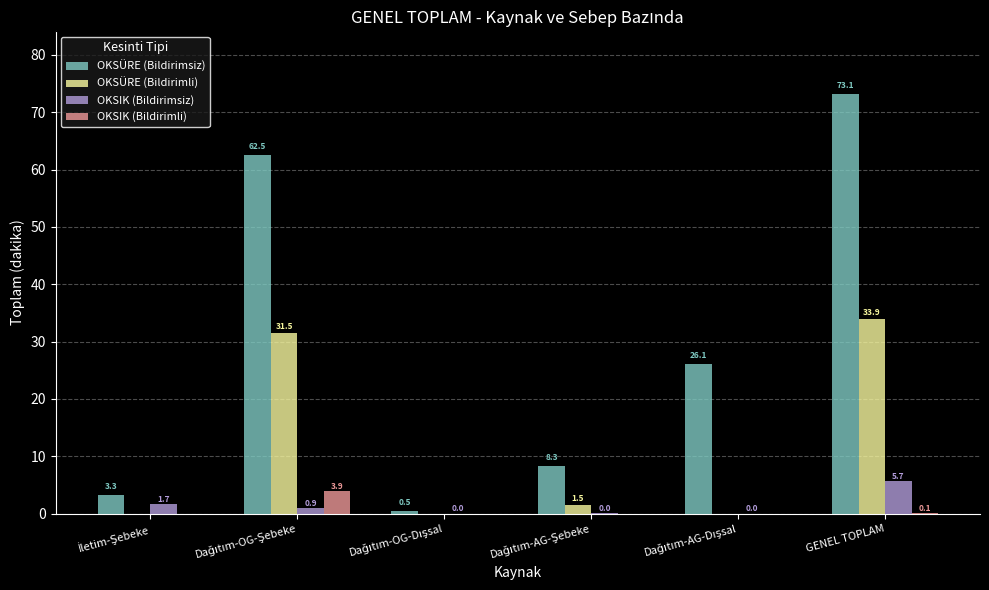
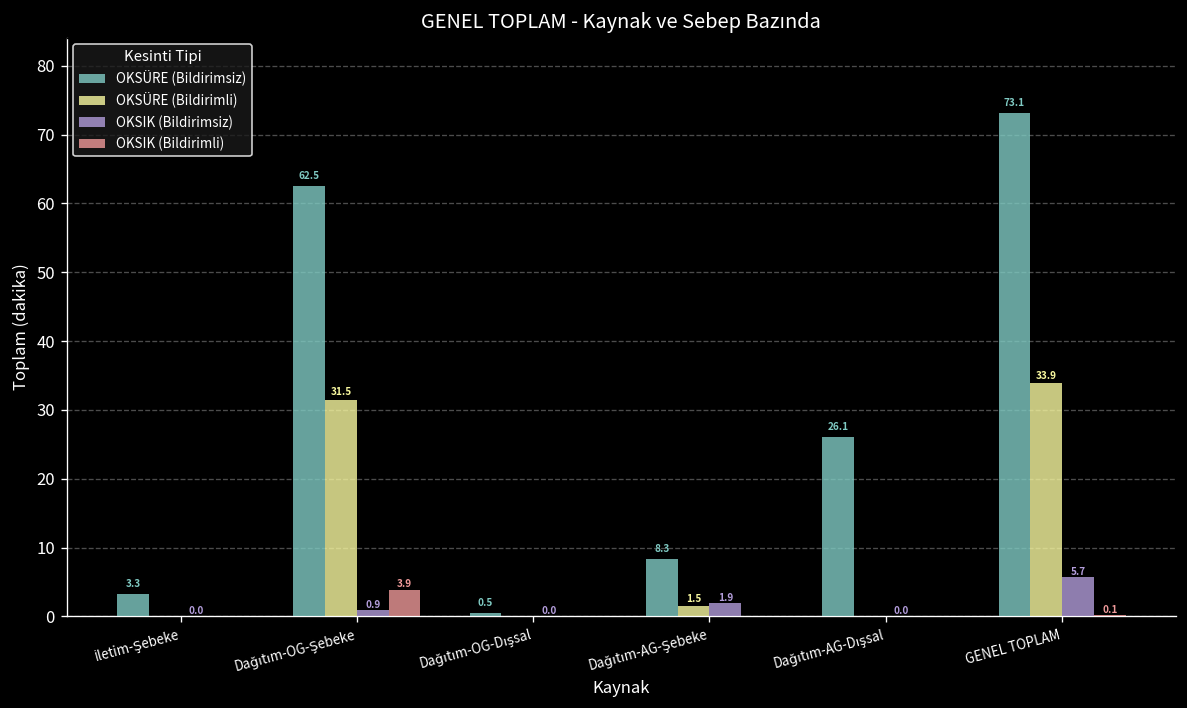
OKSIK (Bildirimsiz), İletim-Şebeke: 1.7 -> 0.0
OKSIK (Bildirimsiz), Dağıtım-AG-Şebeke: 0.0 -> 1.9
